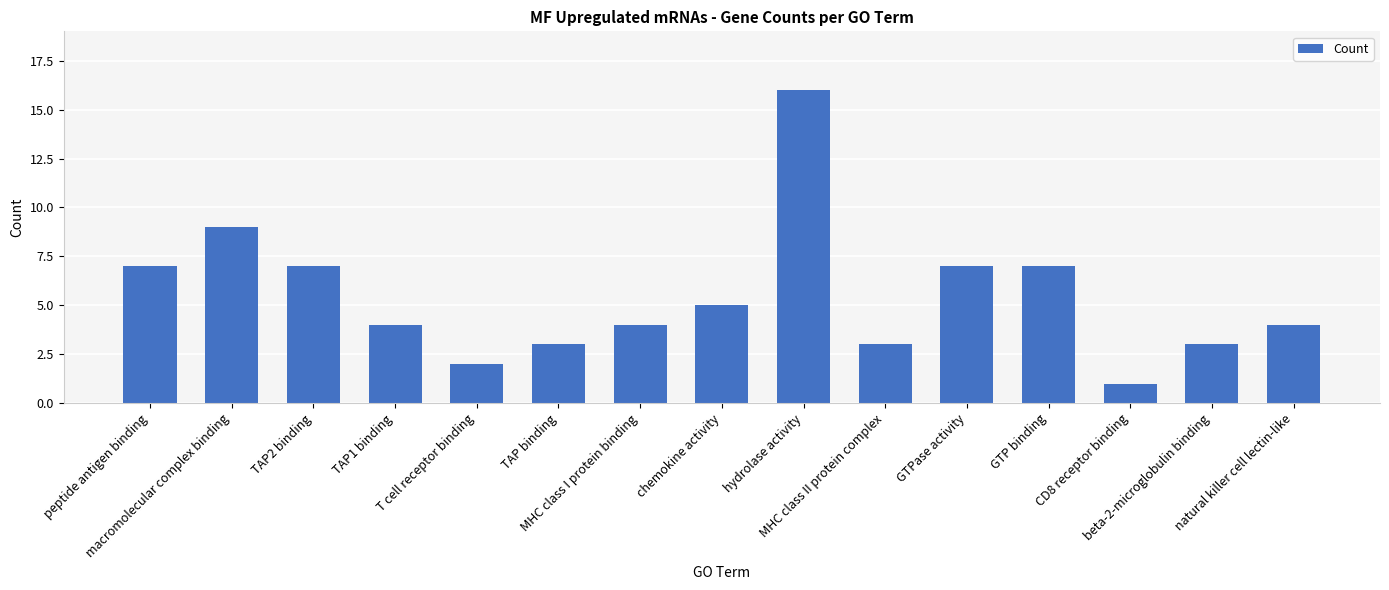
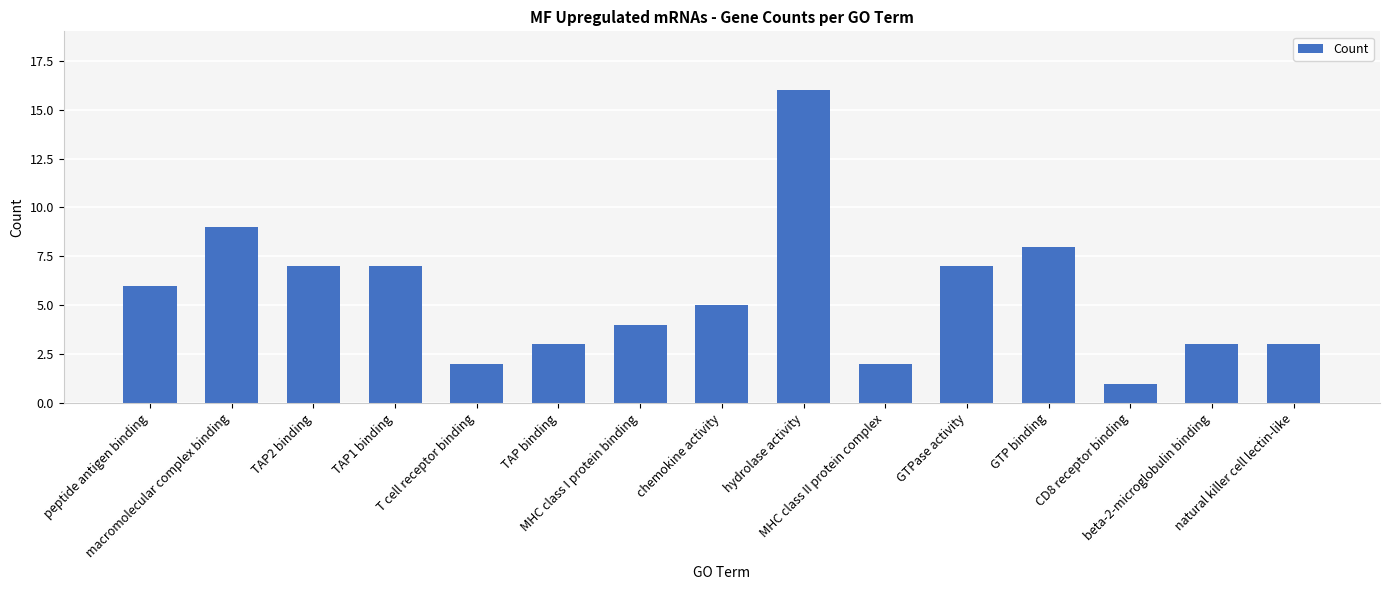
peptide antigen binding: 7 -> 6
TAP1 binding: 4 -> 7
MHC class II protein complex: 3 -> 2
GTP binding: 7 -> 8
natural killer cell lectin-like: 4 -> 3
